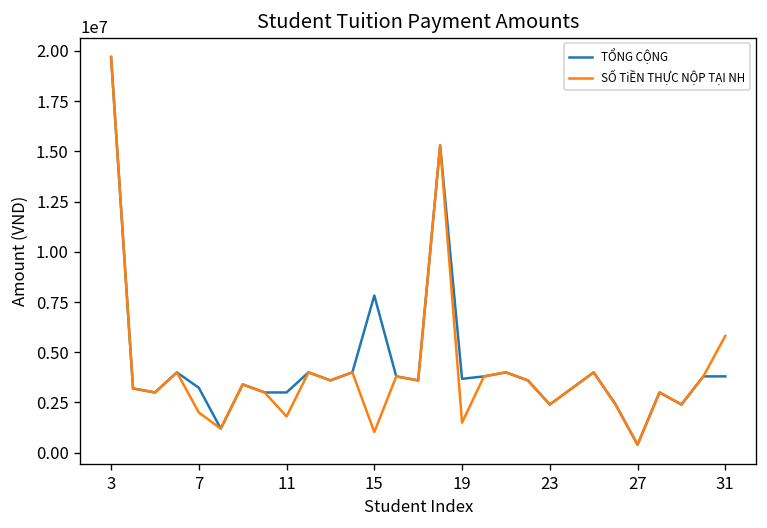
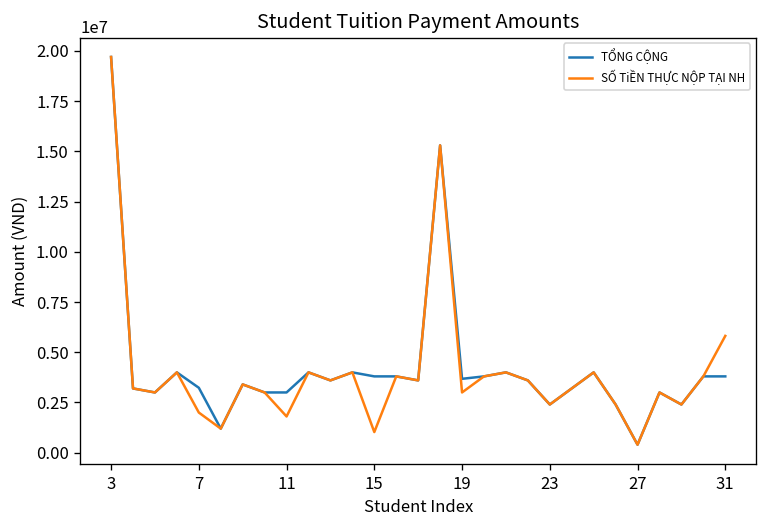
TỔNG CỘNG, 15: 7800000 -> 3800000
SỐ TiỀN THỰC NỘP TẠI NH, 19: 1500000 -> 3000000
